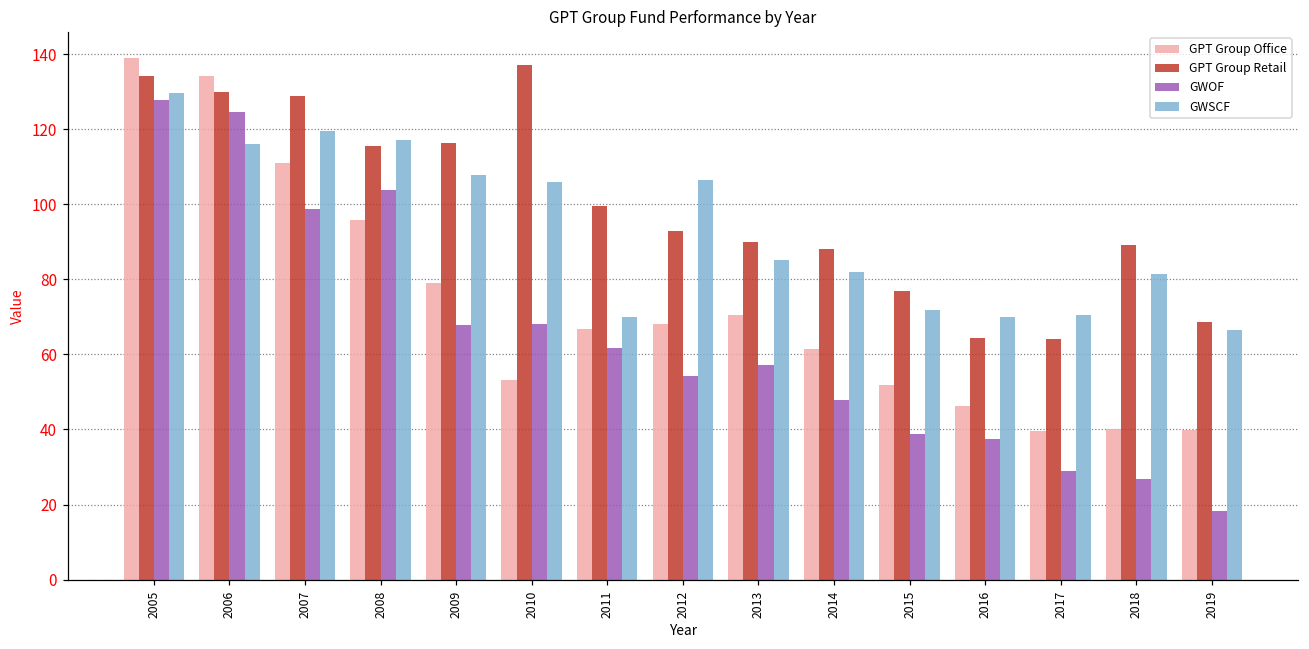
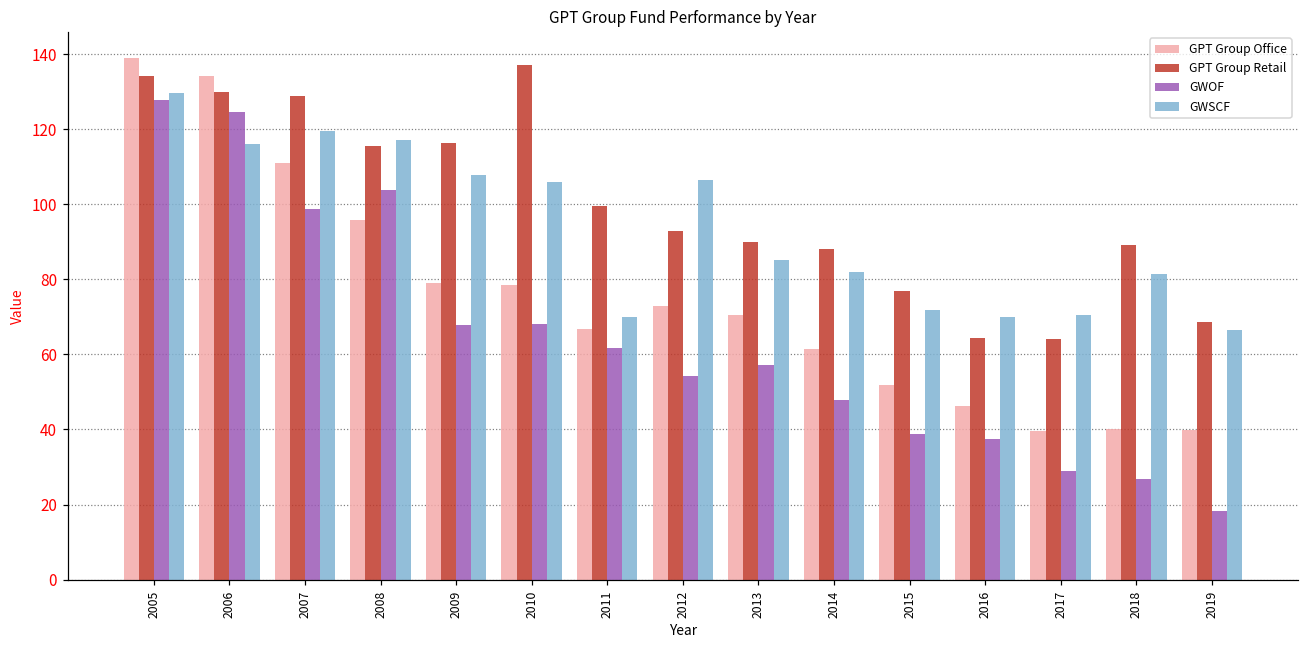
GPT Group Office, 2010: 53 -> 79
GPT Group Office, 2012: 68 -> 73
